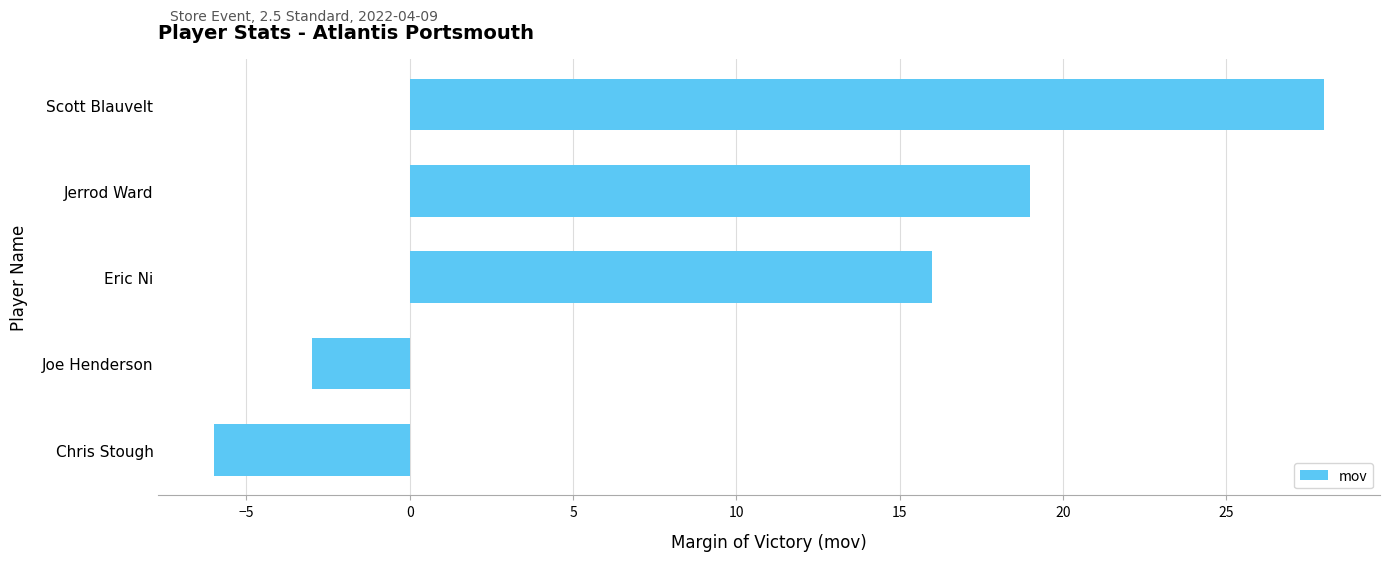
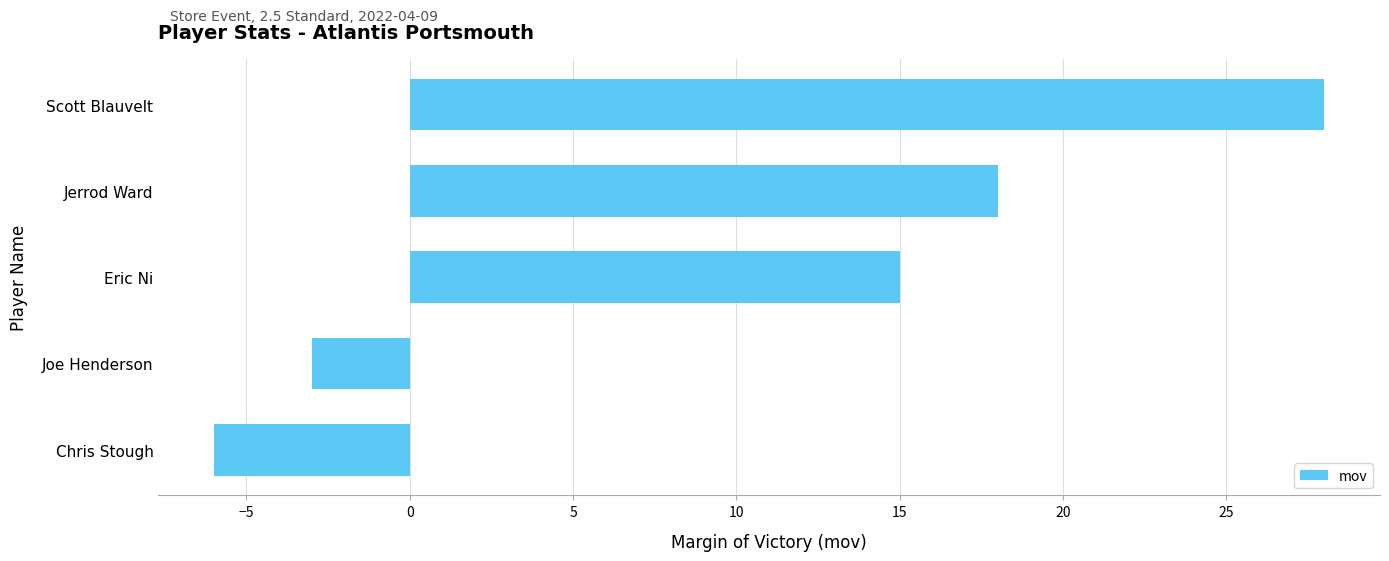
Jerrod Ward: 19 -> 18
Eric Ni: 16 -> 15
